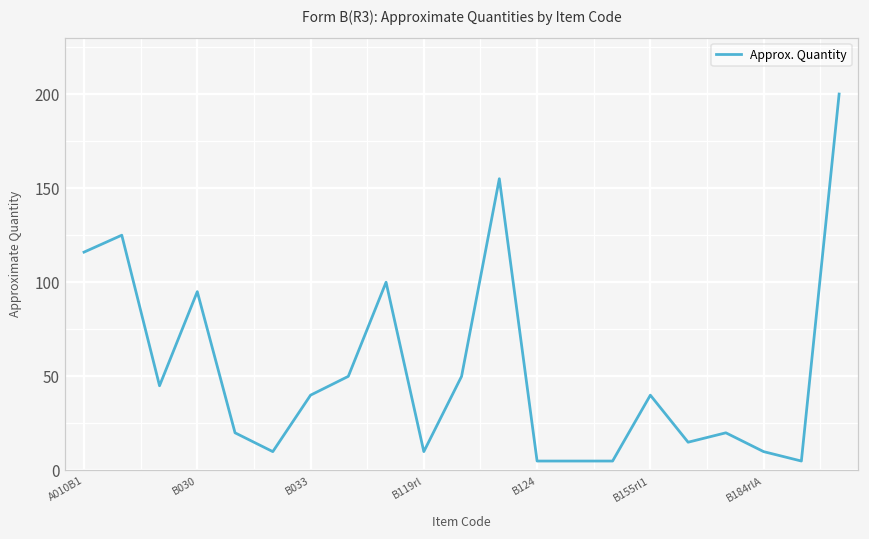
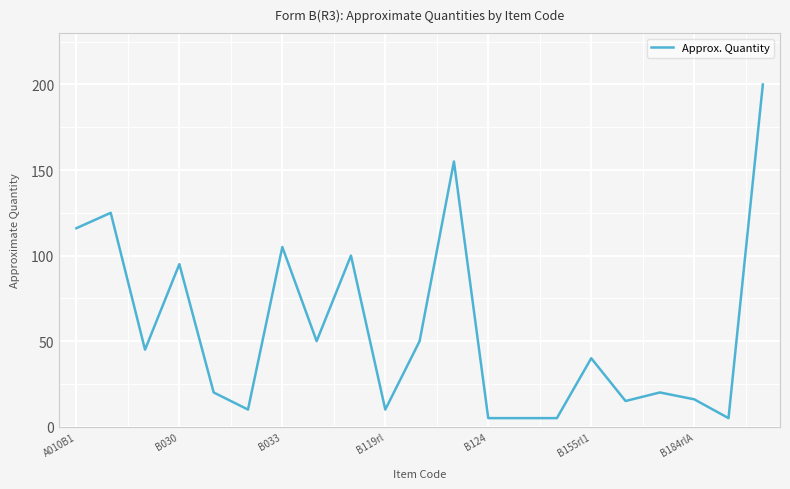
B033: 40 -> 105
B184rlA: 10 -> 16
